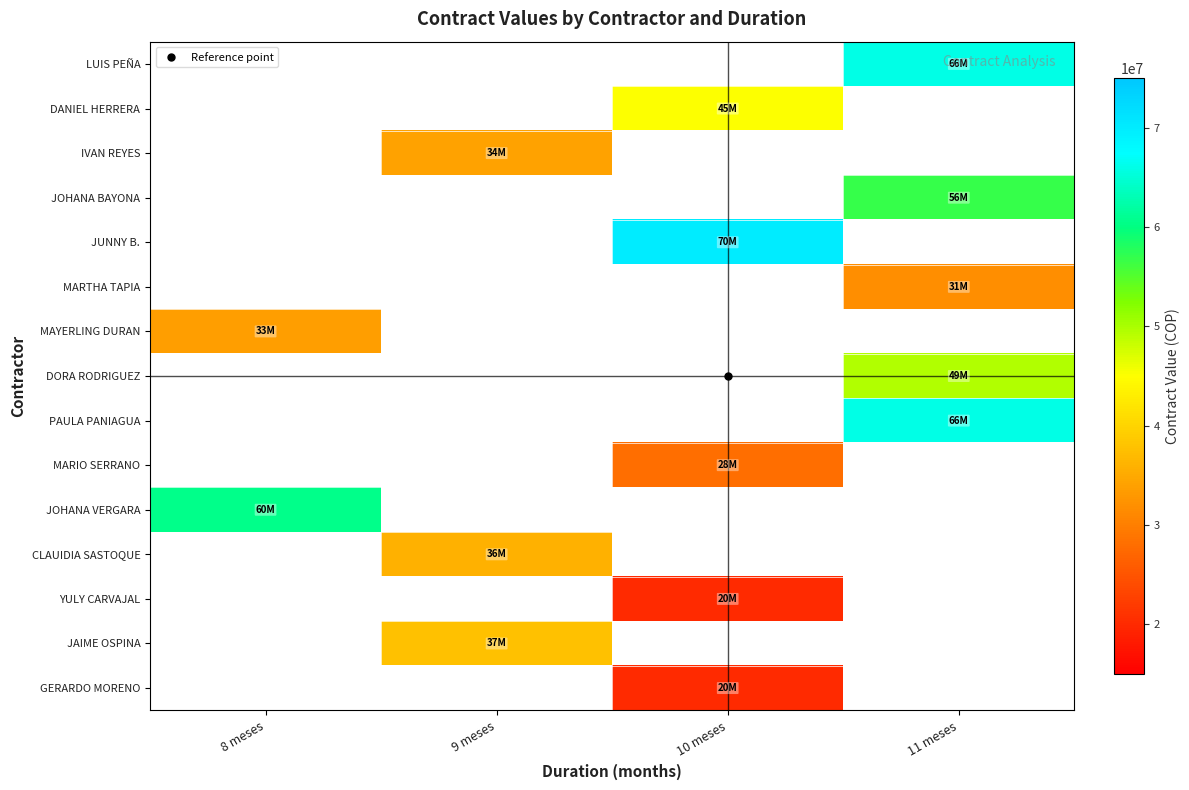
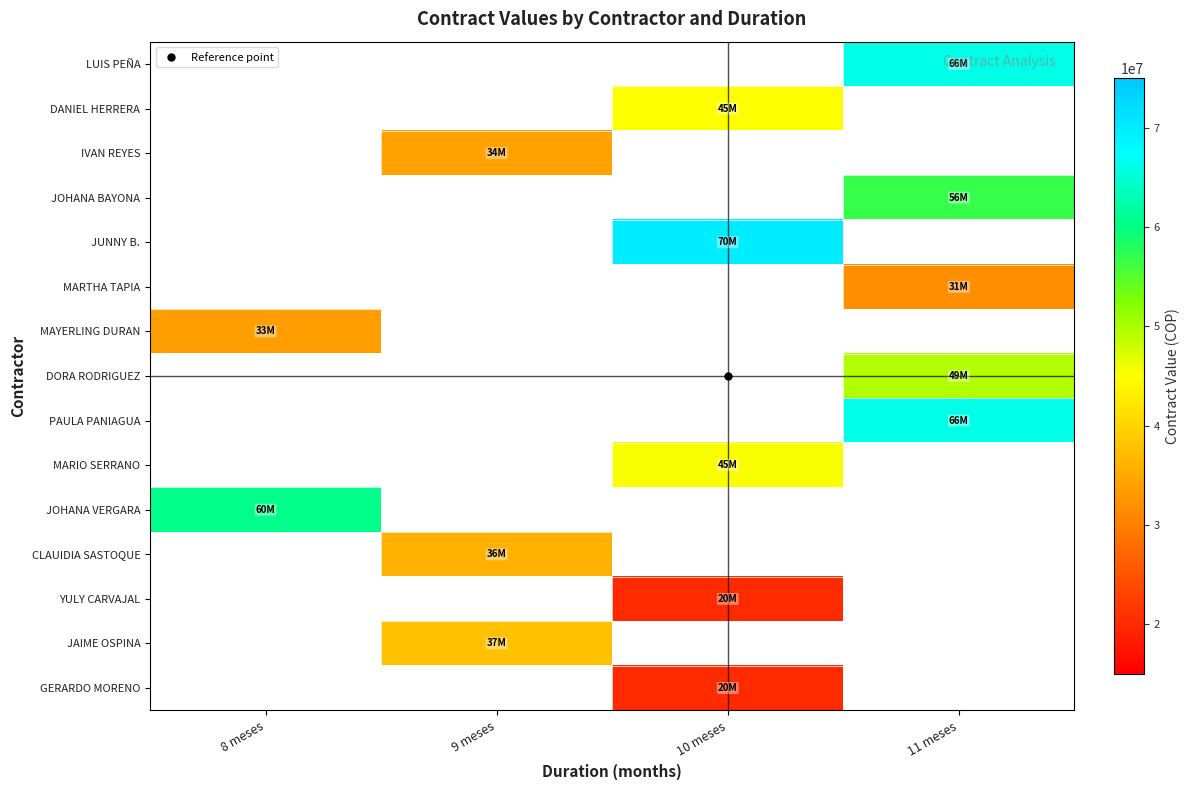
MARIO SERRANO, 10 meses: 28M -> 45M
